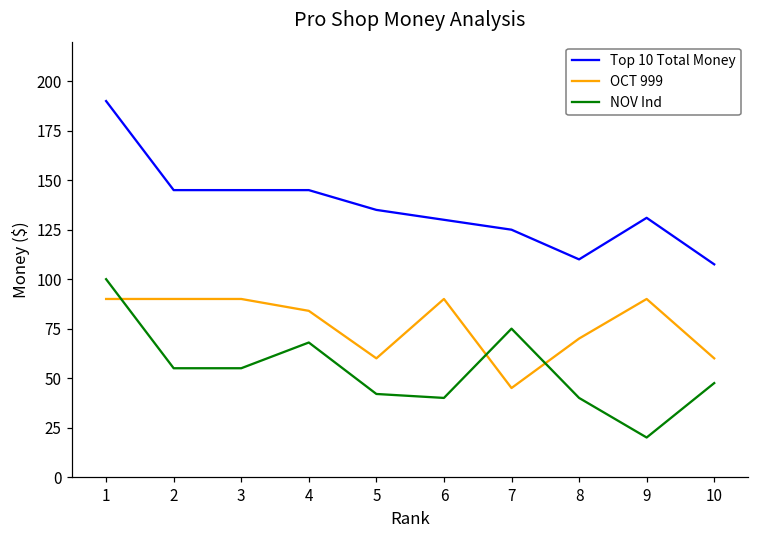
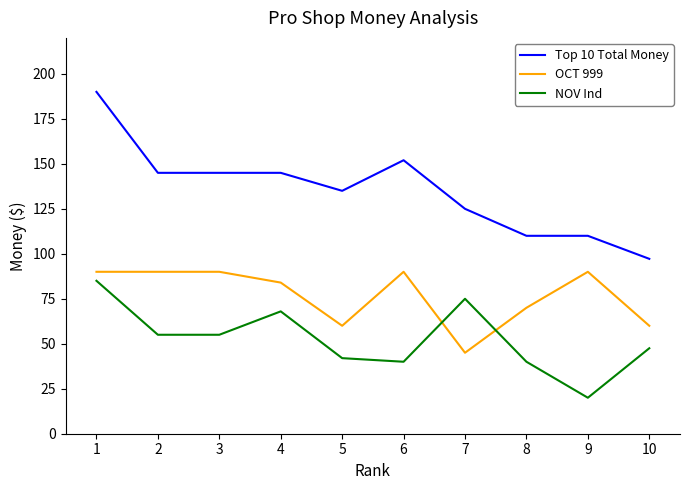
NOV Ind, 1: 100 -> 85
Top 10 Total Money, 6: 130 -> 152
Top 10 Total Money, 9: 131 -> 110
Top 10 Total Money, 10: 108 -> 97
